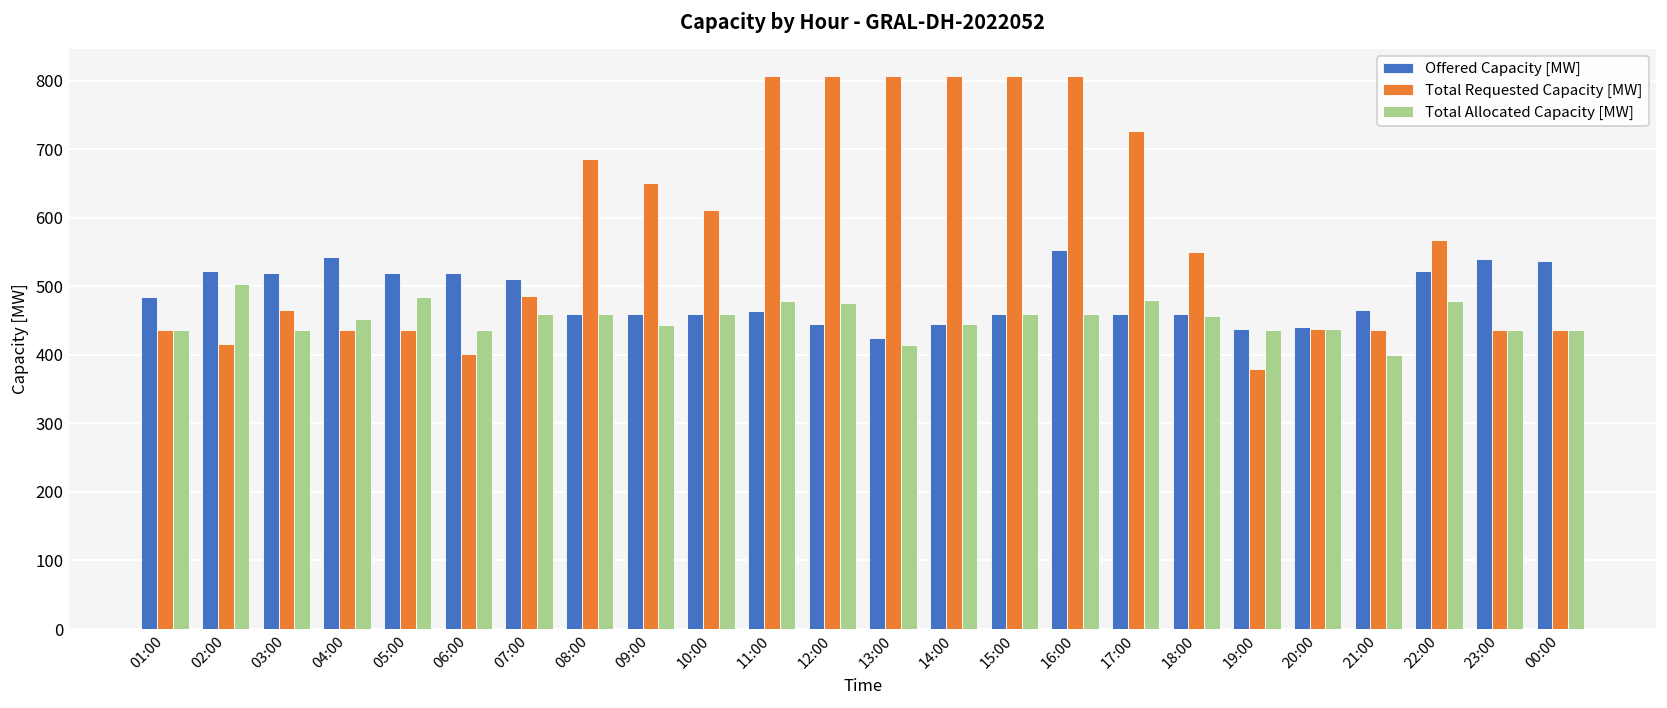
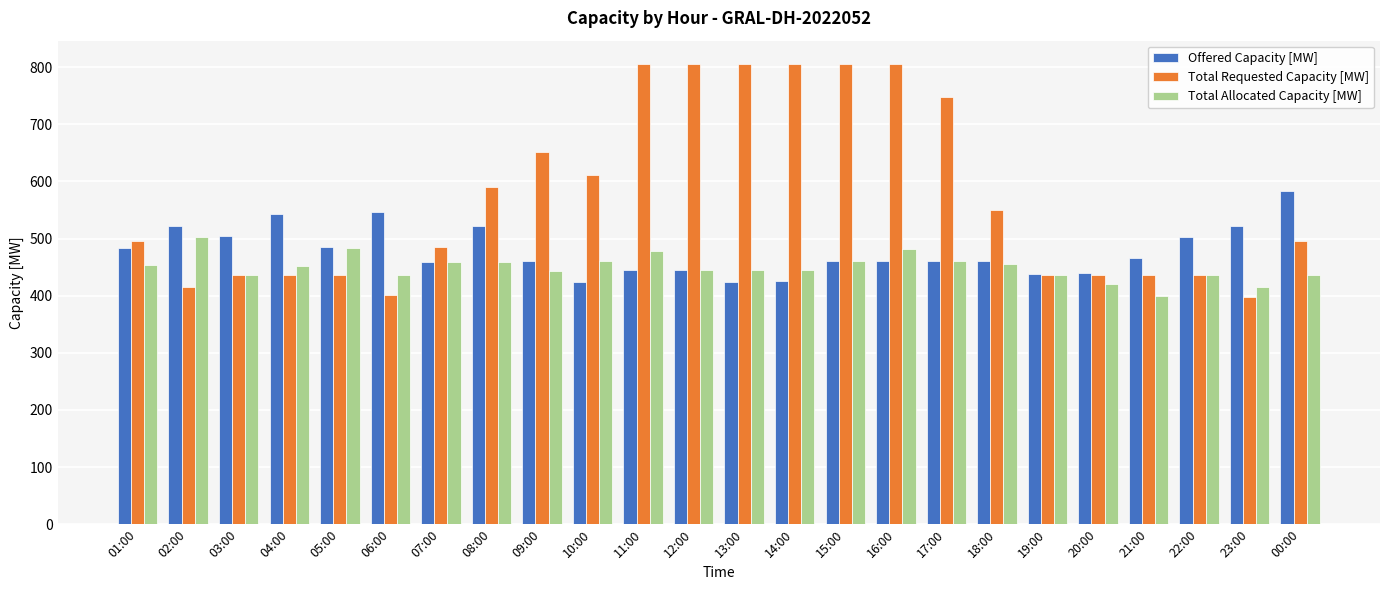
Total Requested Capacity [MW], 01:00: 440 -> 500
Total Allocated Capacity [MW], 01:00: 440 -> 450
Offered Capacity [MW], 03:00: 520 -> 500
Total Requested Capacity [MW], 03:00: 470 -> 440
Offered Capacity [MW], 05:00: 520 -> 490
Offered Capacity [MW], 06:00: 520 -> 550
Offered Capacity [MW], 07:00: 510 -> 460
Offered Capacity [MW], 08:00: 460 -> 520
Total Requested Capacity [MW], 08:00: 690 -> 590
Offered Capacity [MW], 10:00: 460 -> 420
Offered Capacity [MW], 11:00: 460 -> 450
Total Allocated Capacity [MW], 12:00: 480 -> 450
Total Allocated Capacity [MW], 13:00: 410 -> 450
Offered Capacity [MW], 14:00: 450 -> 430
Offered Capacity [MW], 16:00: 550 -> 460
Total Allocated Capacity [MW], 16:00: 460 -> 480
Total Requested Capacity [MW], 17:00: 730 -> 750
Total Allocated Capacity [MW], 17:00: 480 -> 460
Total Requested Capacity [MW], 19:00: 380 -> 440
Total Allocated Capacity [MW], 20:00: 440 -> 420
Offered Capacity [MW], 22:00: 520 -> 500
Total Requested Capacity [MW], 22:00: 570 -> 440
Total Allocated Capacity [MW], 22:00: 480 -> 440
Offered Capacity [MW], 23:00: 540 -> 520
Total Requested Capacity [MW], 23:00: 440 -> 400
Total Allocated Capacity [MW], 23:00: 440 -> 420
Offered Capacity [MW], 00:00: 540 -> 580
Total Requested Capacity [MW], 00:00: 440 -> 500
